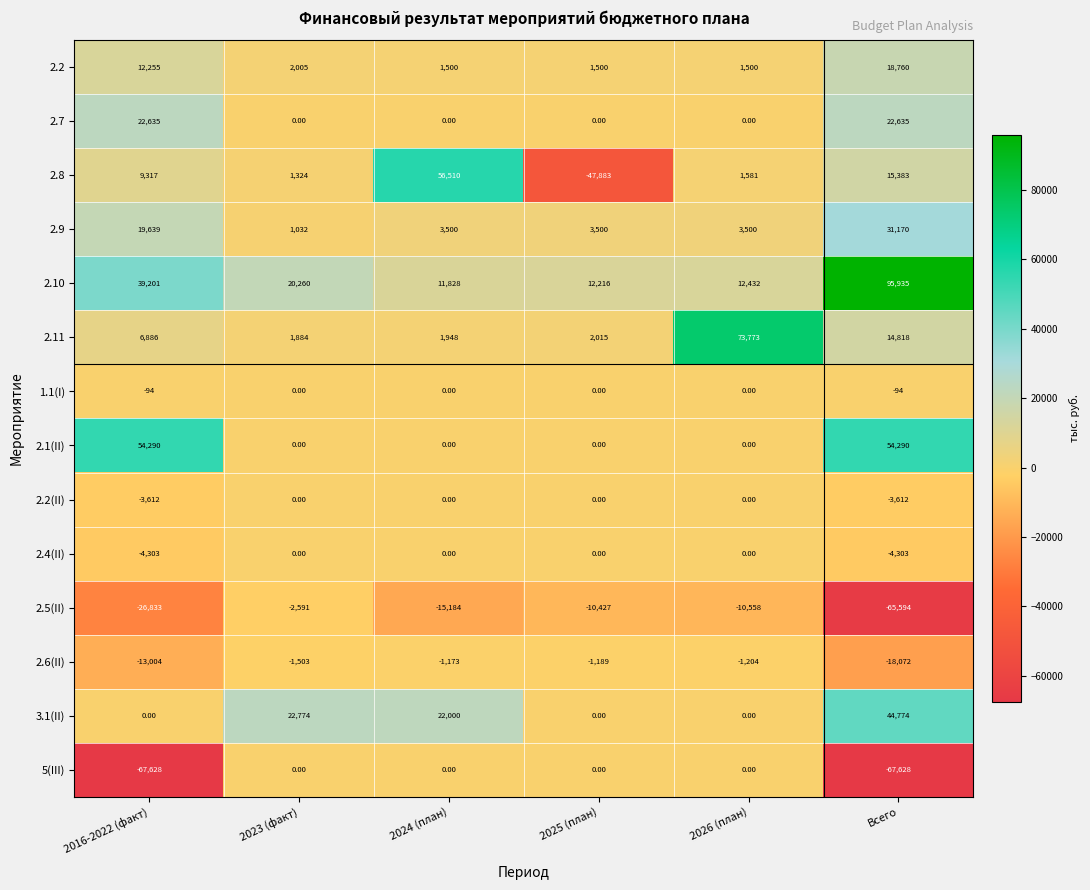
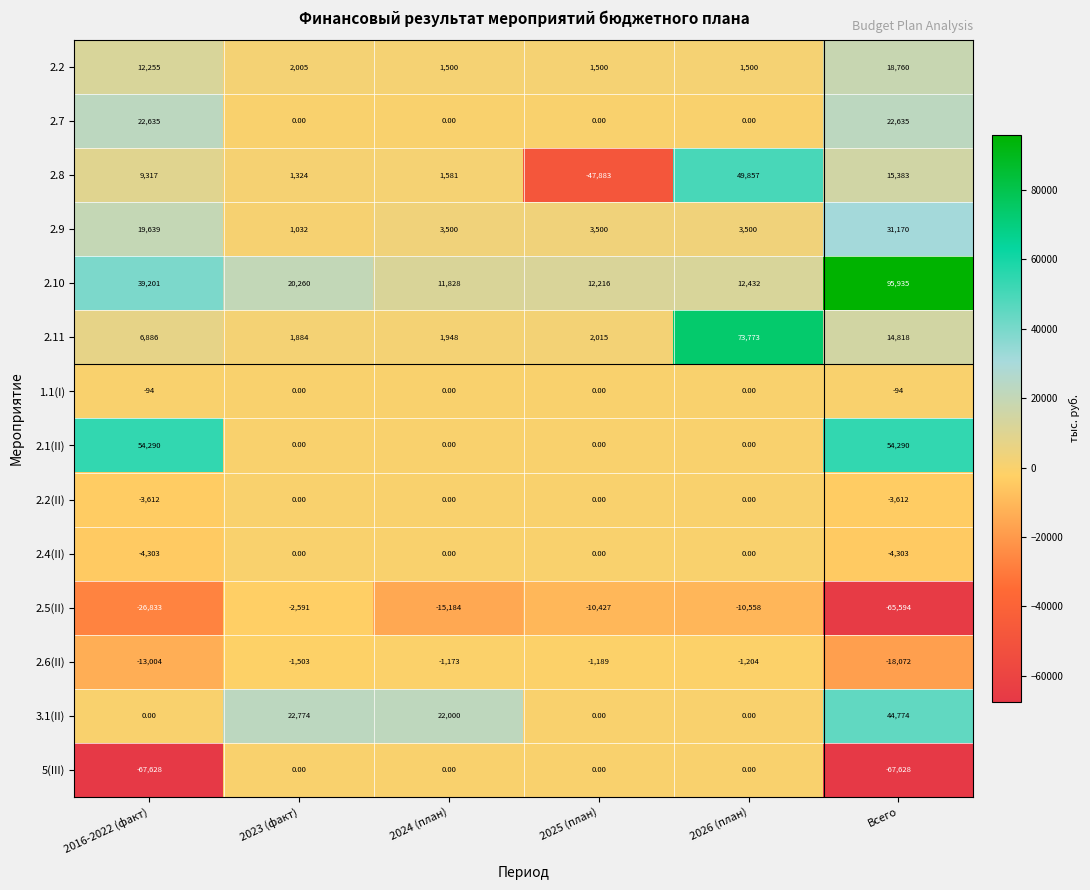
2.8, 2024 (план): 56,510 -> 1,581
2.8, 2026 (план): 1,581 -> 49,857
